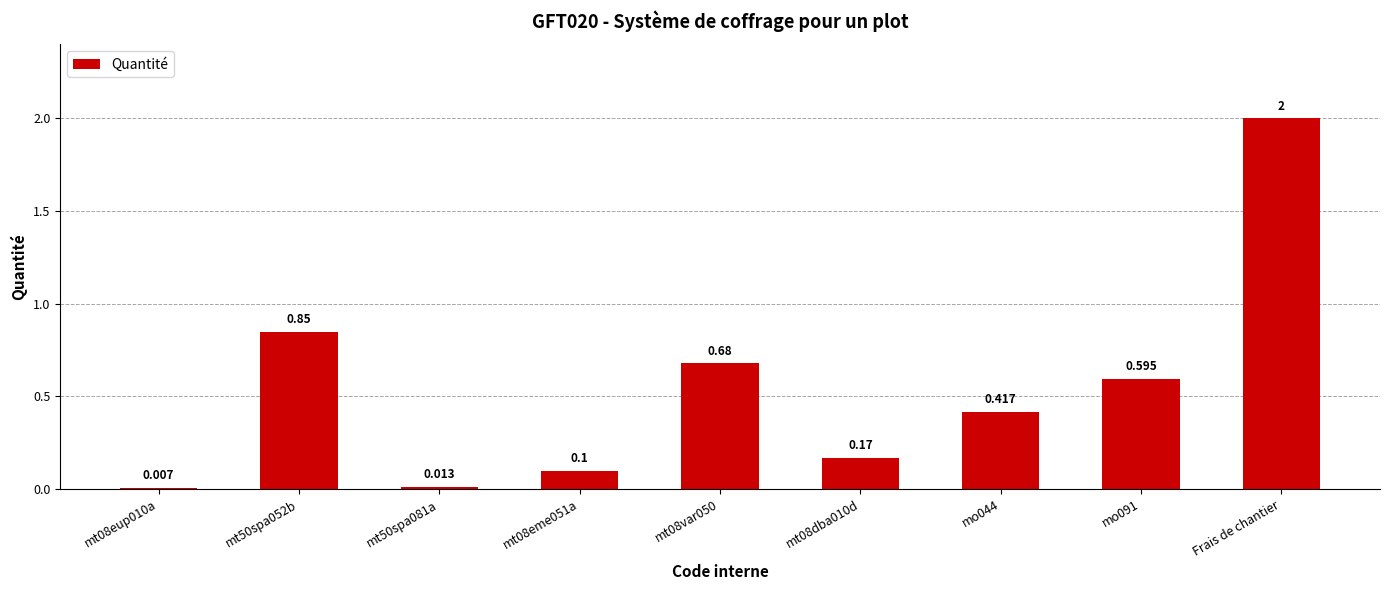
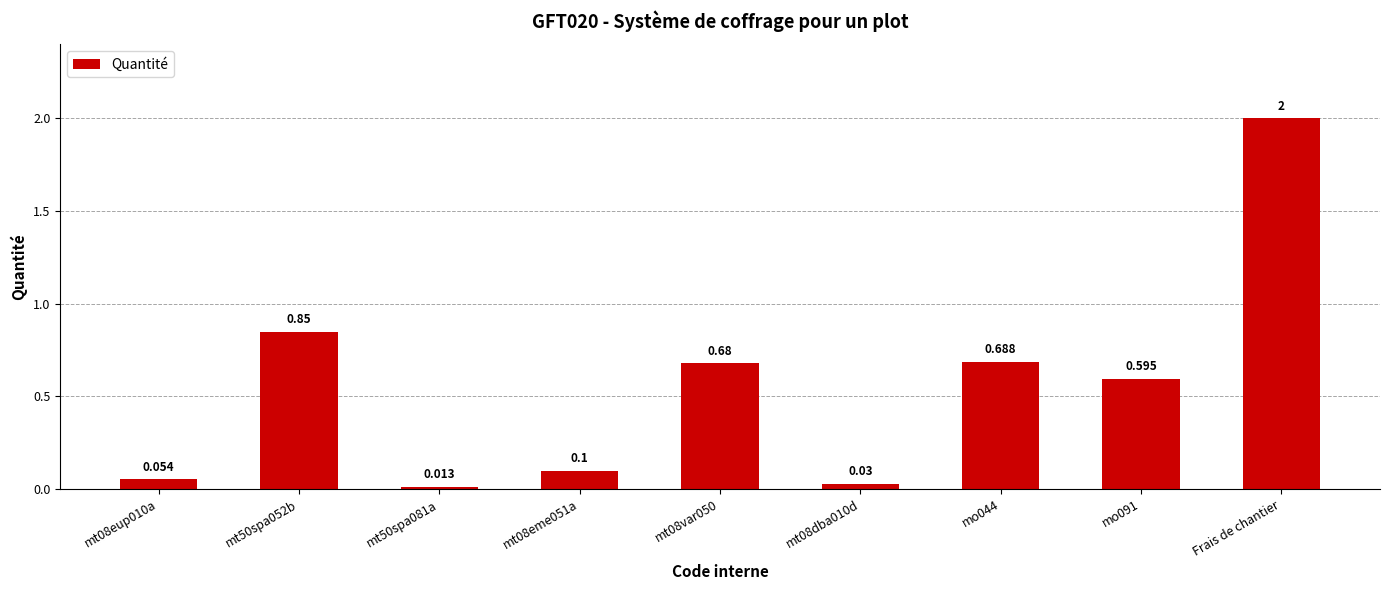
mt08eup010a: 0.007 -> 0.054
mt08dba010d: 0.17 -> 0.03
mo044: 0.417 -> 0.688
